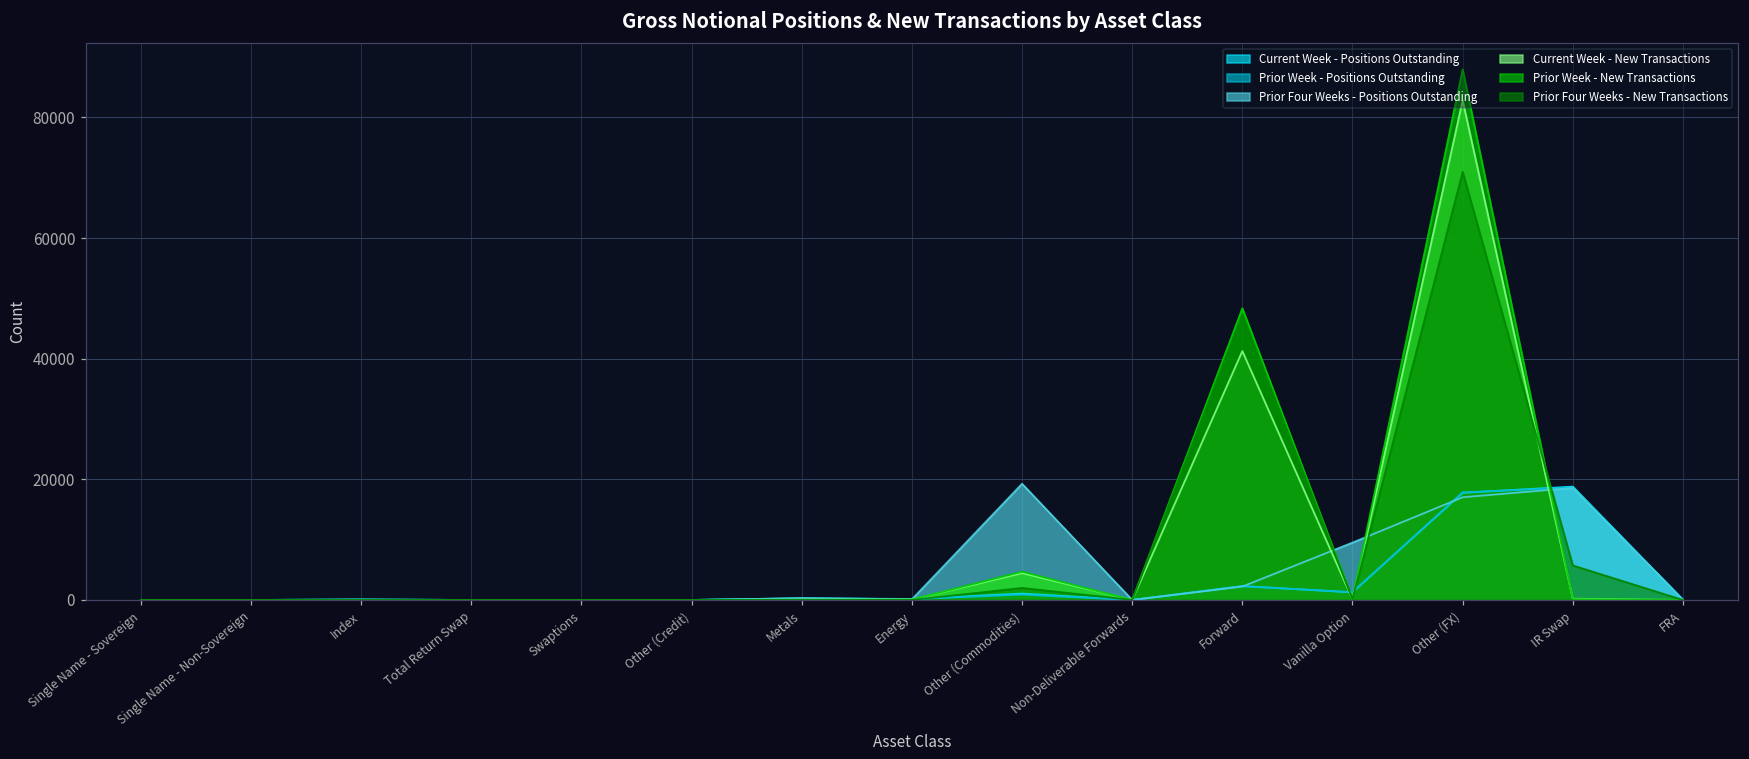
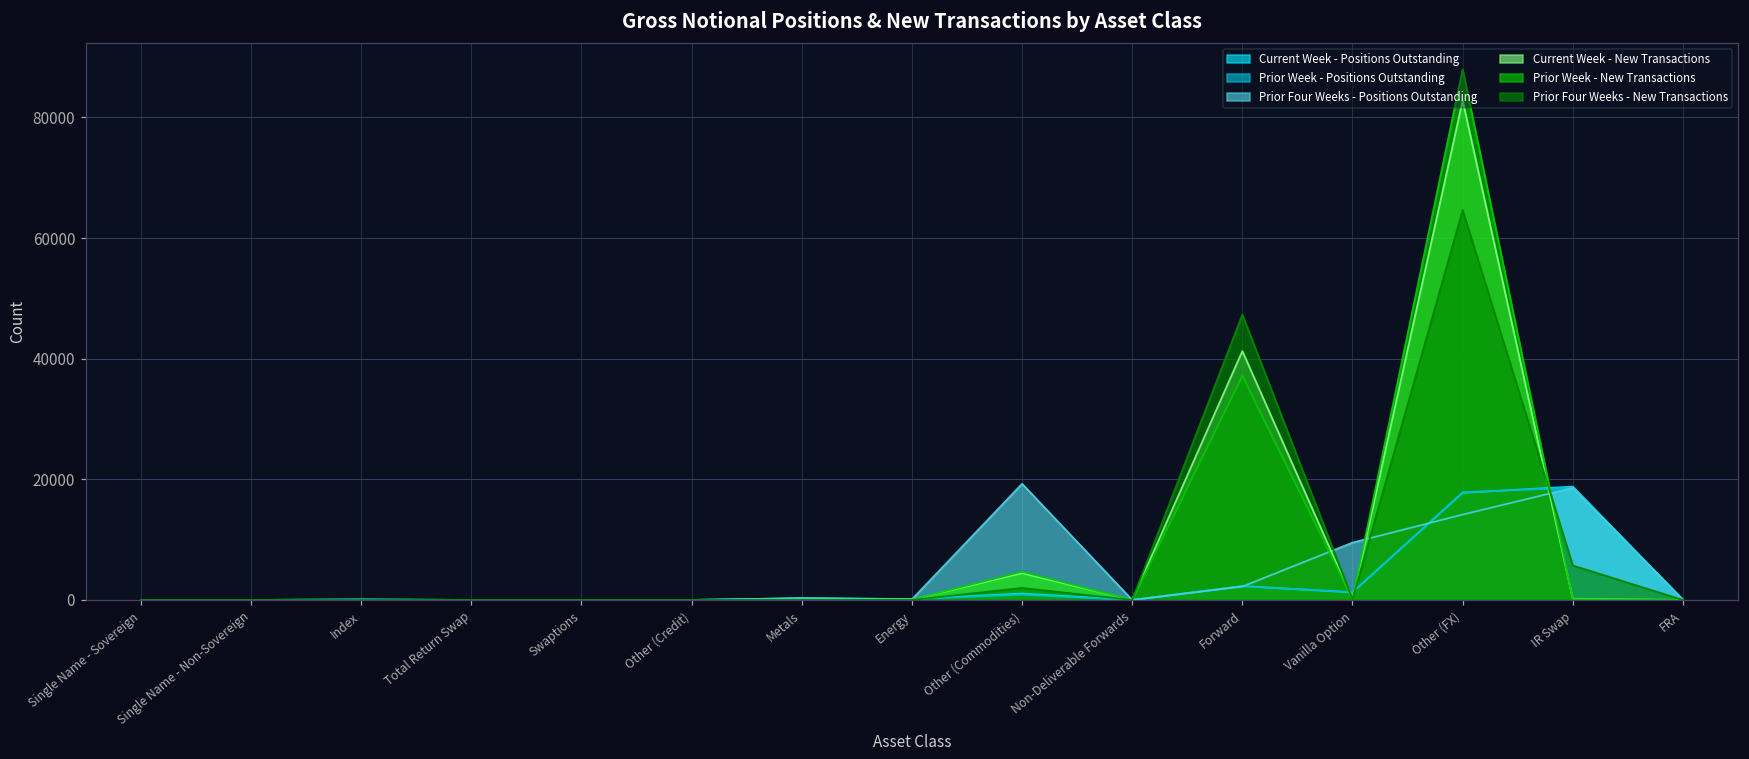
Prior Week - New Transactions, Forward: 48000 -> 37000
Prior Four Weeks - Positions Outstanding, Other (FX): 17000 -> 14000
Prior Four Weeks - New Transactions, Other (FX): 71000 -> 65000
